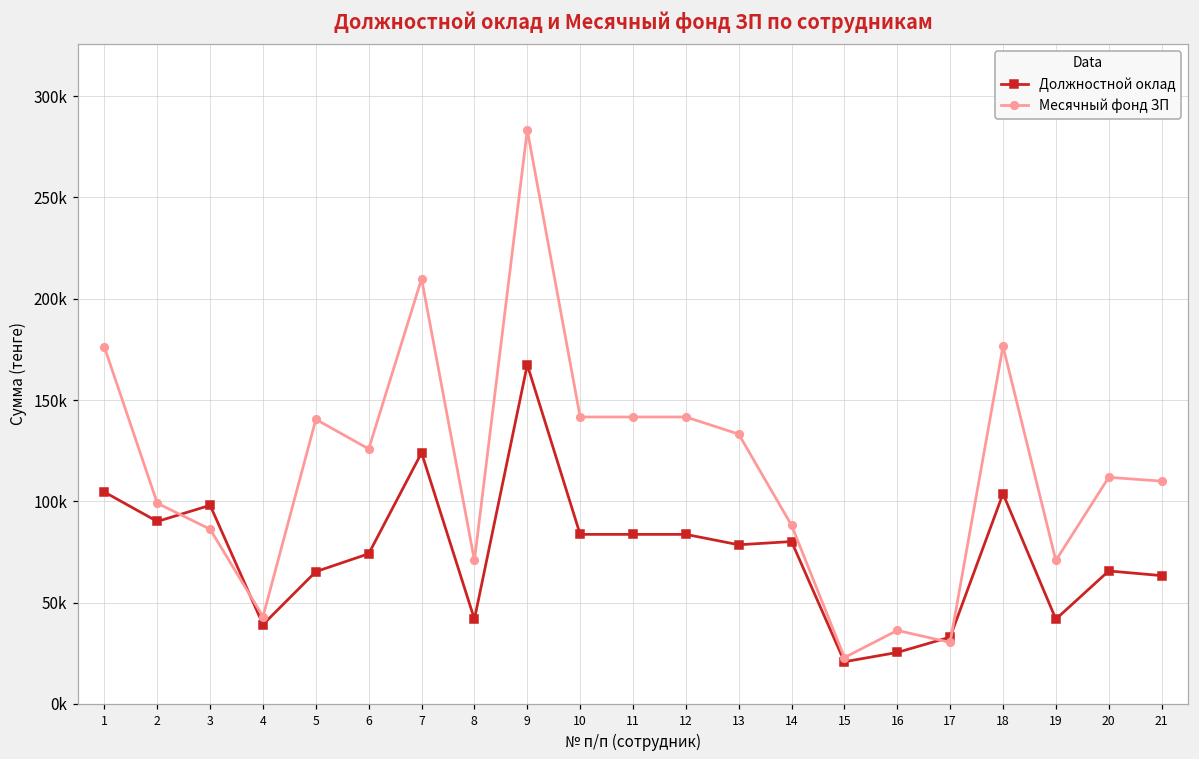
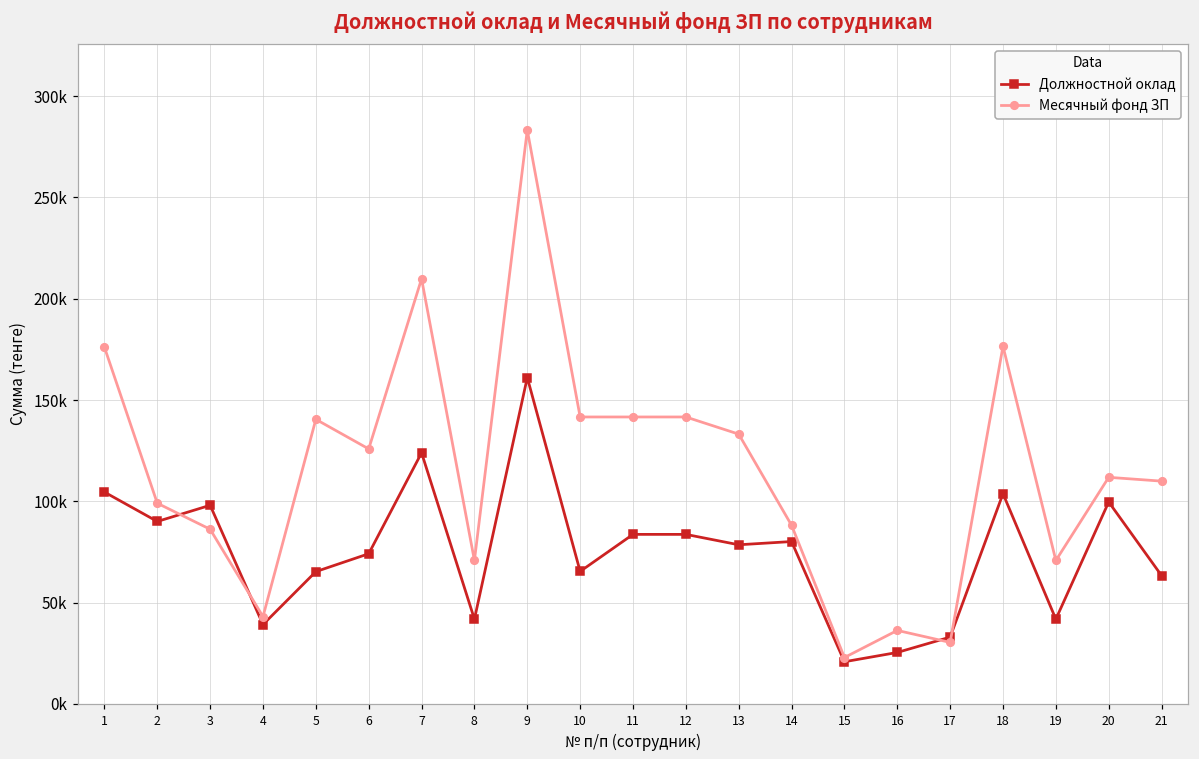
Должностной оклад, 9: 167000 -> 161000
Должностной оклад, 10: 84000 -> 65000
Должностной оклад, 20: 66000 -> 100000
